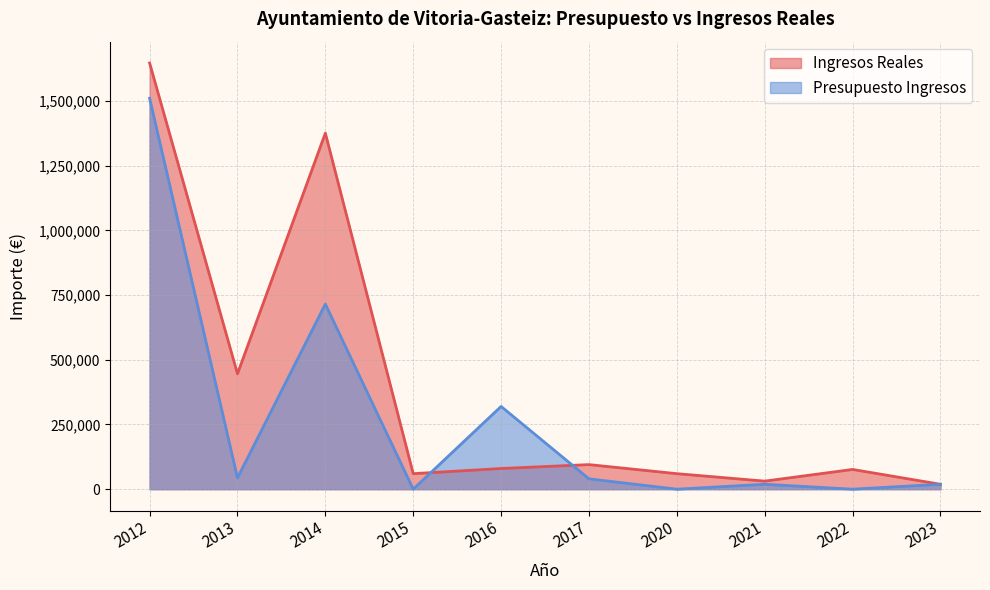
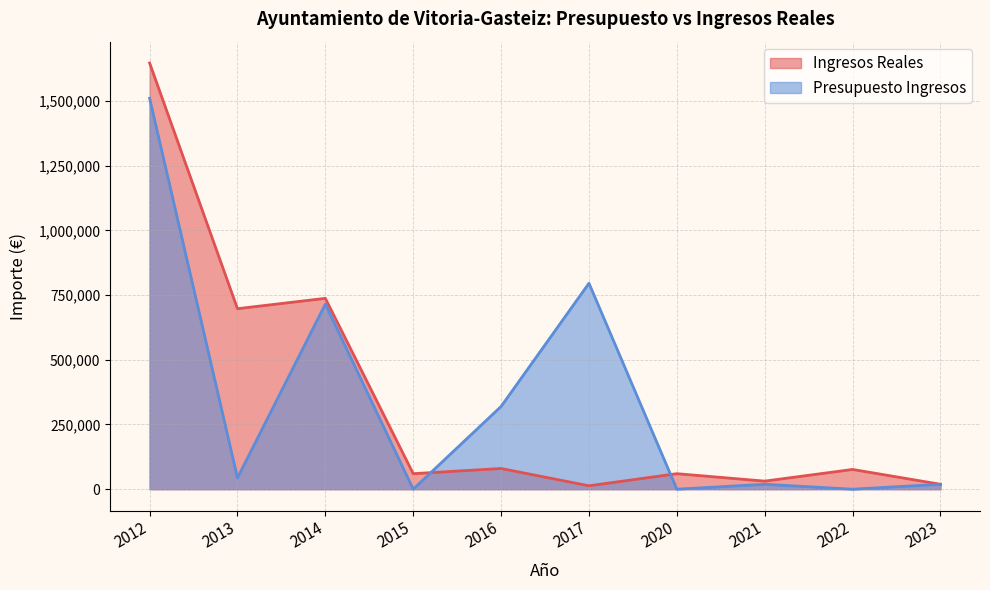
Ingresos Reales, 2013: 450,000 -> 700,000
Ingresos Reales, 2014: 1,380,000 -> 740,000
Ingresos Reales, 2017: 100,000 -> 10,000
Presupuesto Ingresos, 2017: 40,000 -> 800,000
